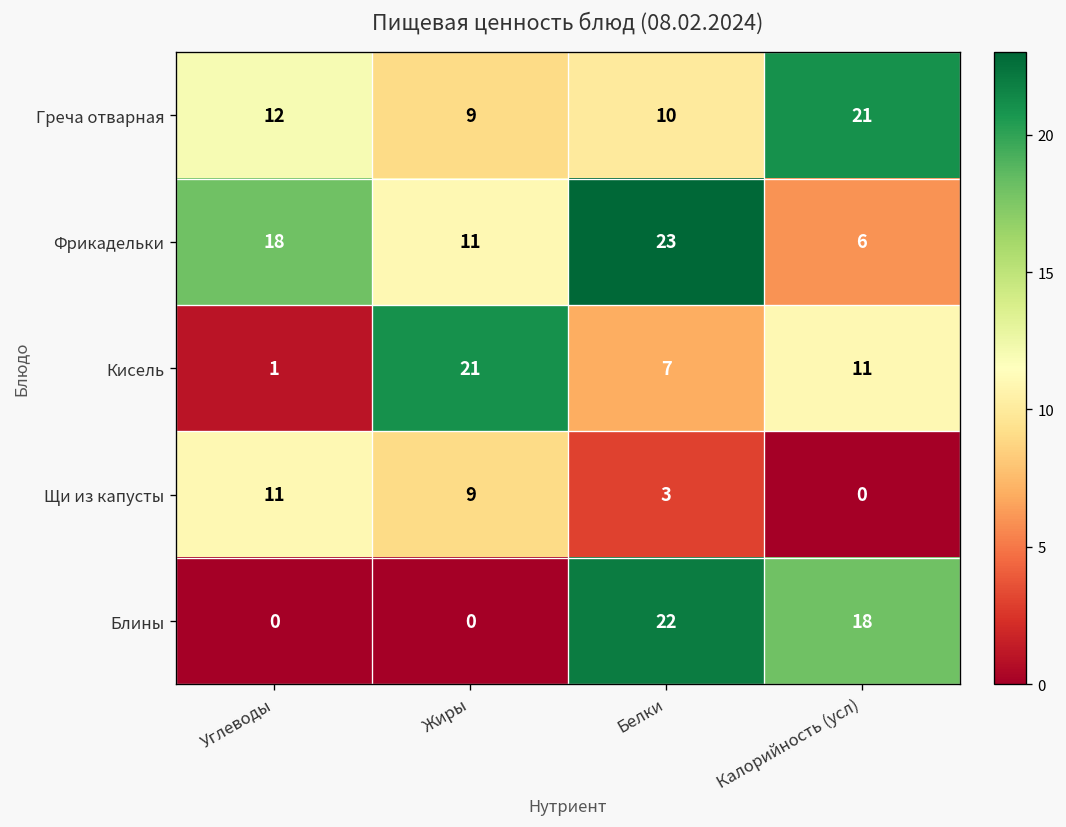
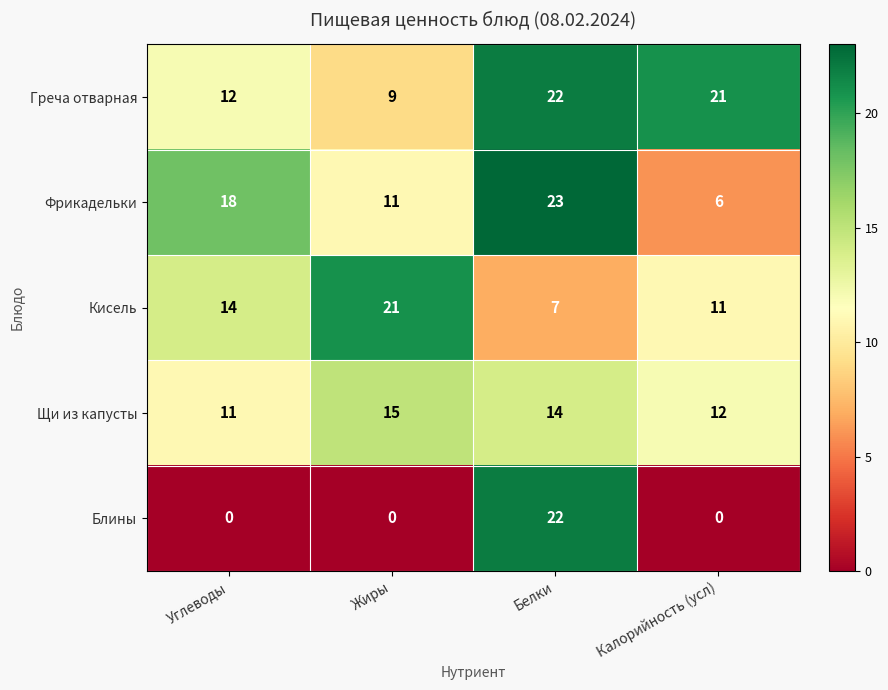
Греча отварная, Белки: 10 -> 22
Кисель, Углеводы: 1 -> 14
Щи из капусты, Жиры: 9 -> 15
Щи из капусты, Белки: 3 -> 14
Щи из капусты, Калорийность (усл): 0 -> 12
Блины, Калорийность (усл): 18 -> 0
